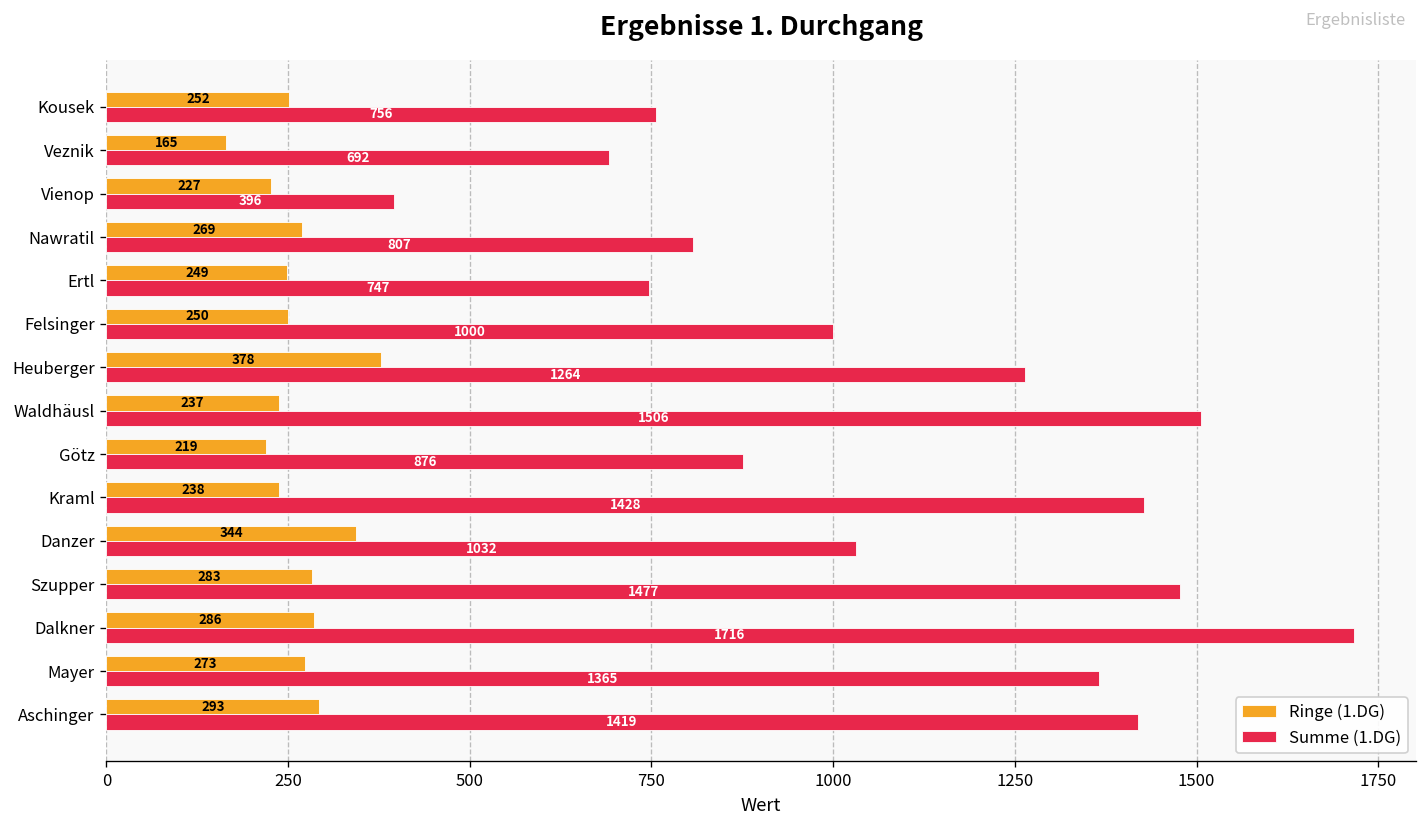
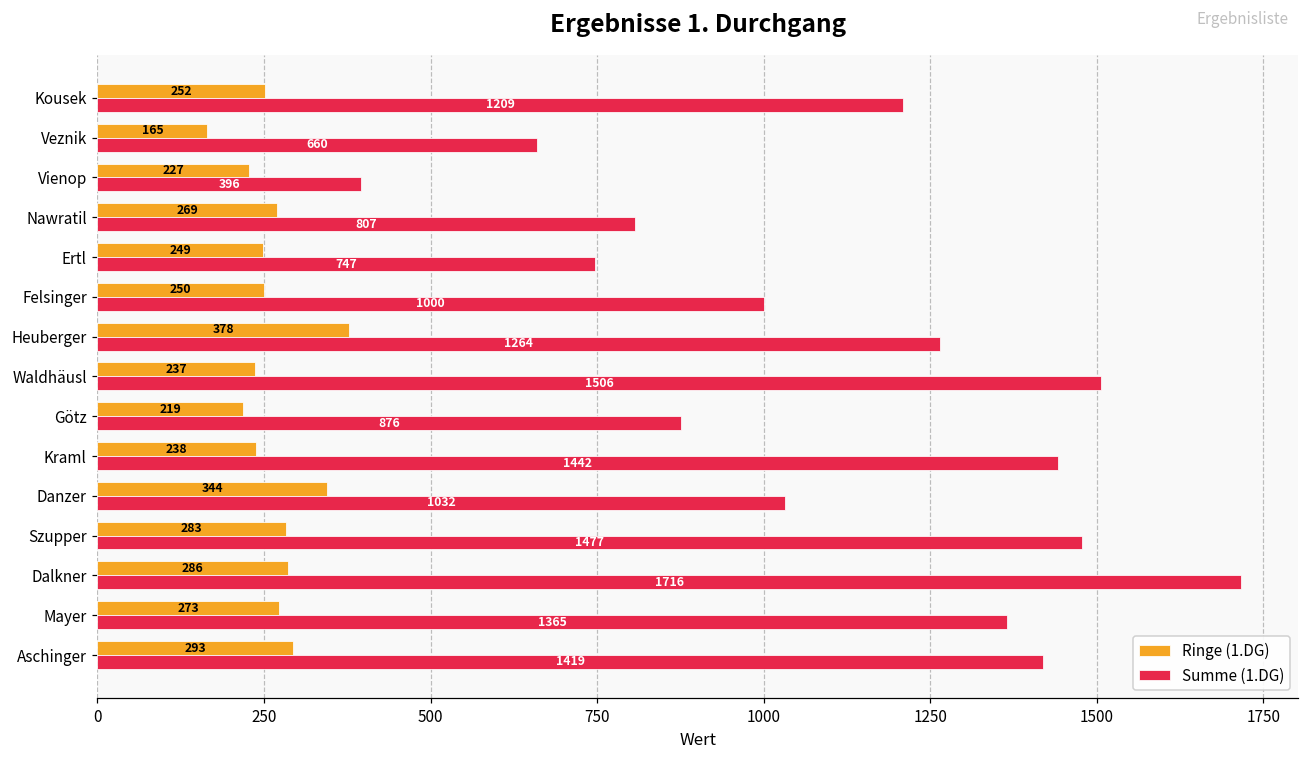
Summe (1.DG), Kousek: 756 -> 1209
Summe (1.DG), Veznik: 692 -> 660
Summe (1.DG), Kraml: 1428 -> 1442
